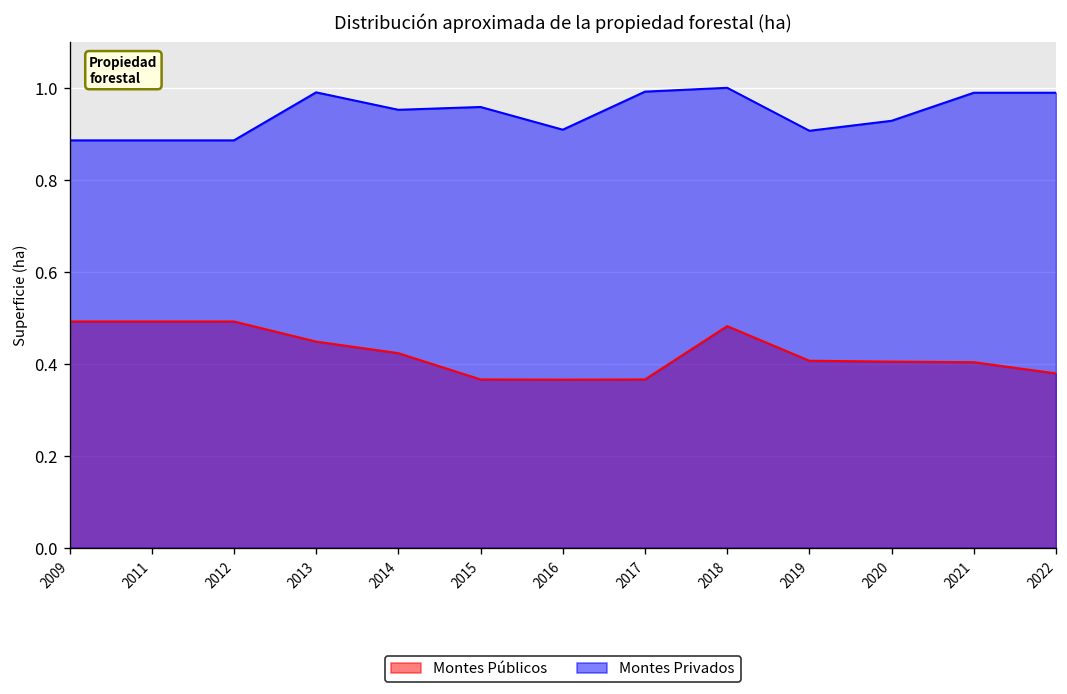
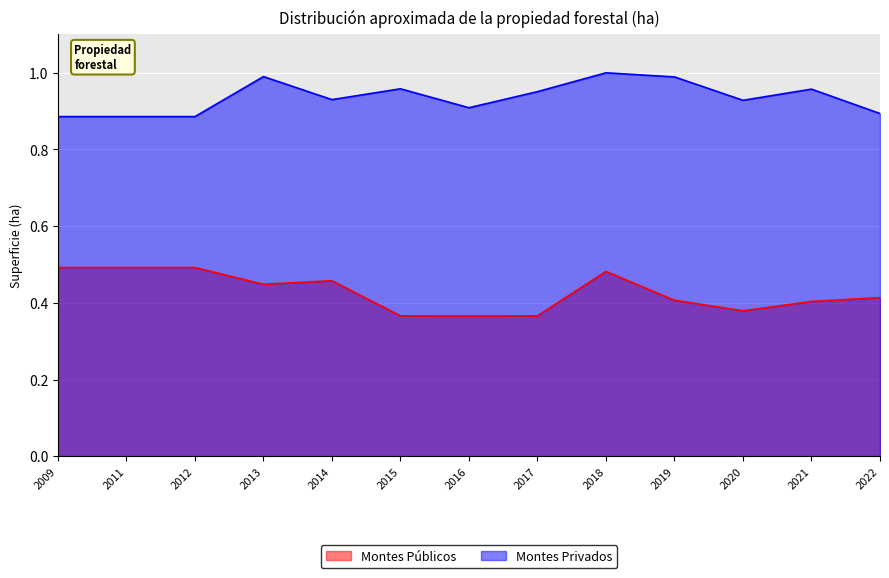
Montes Públicos, 2014: 0.42 -> 0.46
Montes Privados, 2014: 0.95 -> 0.93
Montes Privados, 2017: 0.99 -> 0.95
Montes Privados, 2019: 0.91 -> 0.99
Montes Públicos, 2020: 0.40 -> 0.38
Montes Privados, 2021: 0.99 -> 0.96
Montes Públicos, 2022: 0.38 -> 0.41
Montes Privados, 2022: 0.99 -> 0.89
